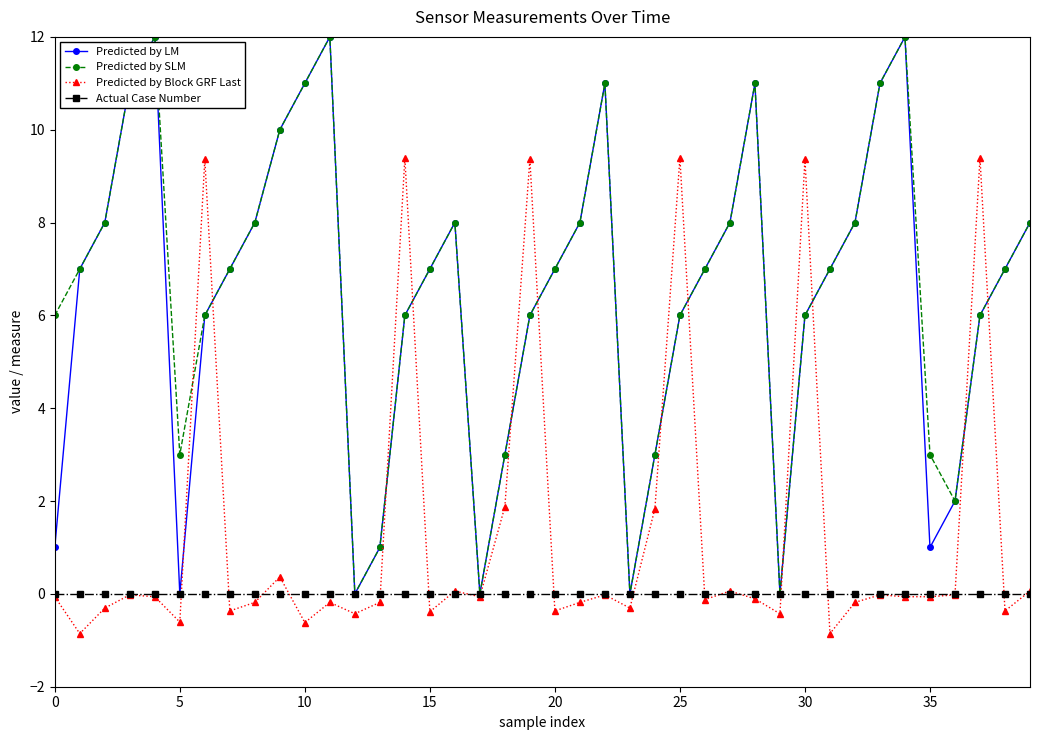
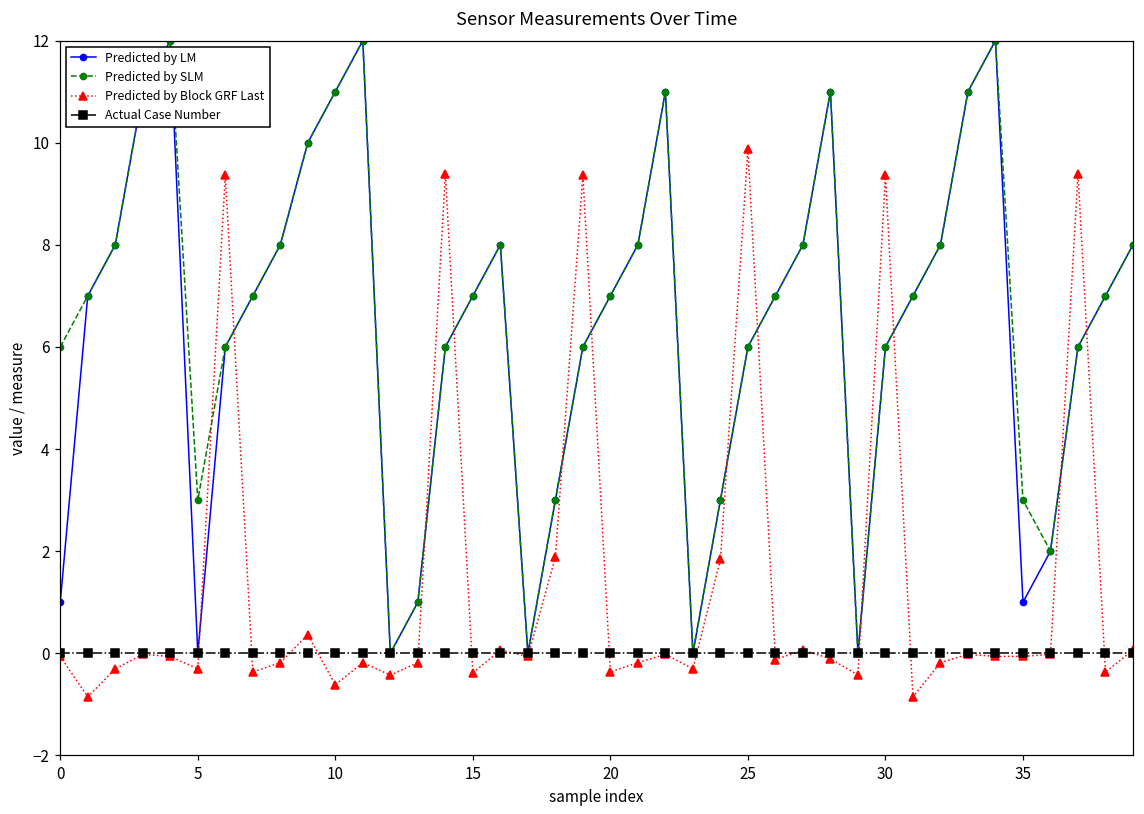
Predicted by Block GRF Last, 5: -0.6 -> -0.3
Predicted by Block GRF Last, 25: 9.4 -> 9.9
